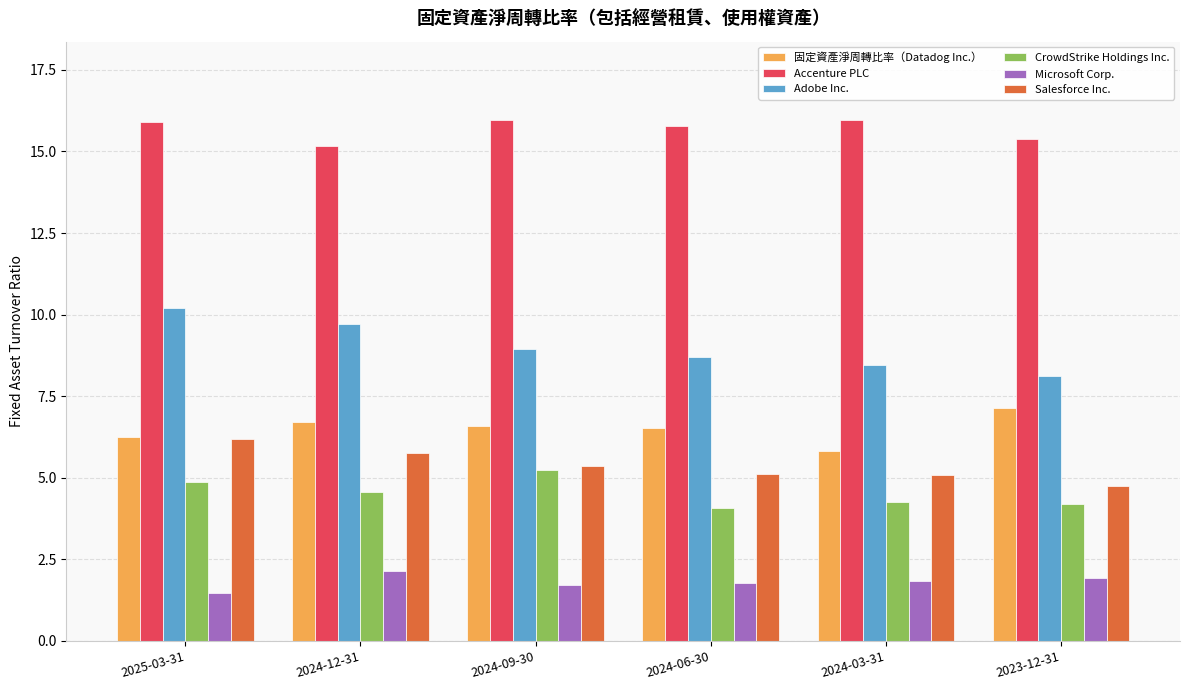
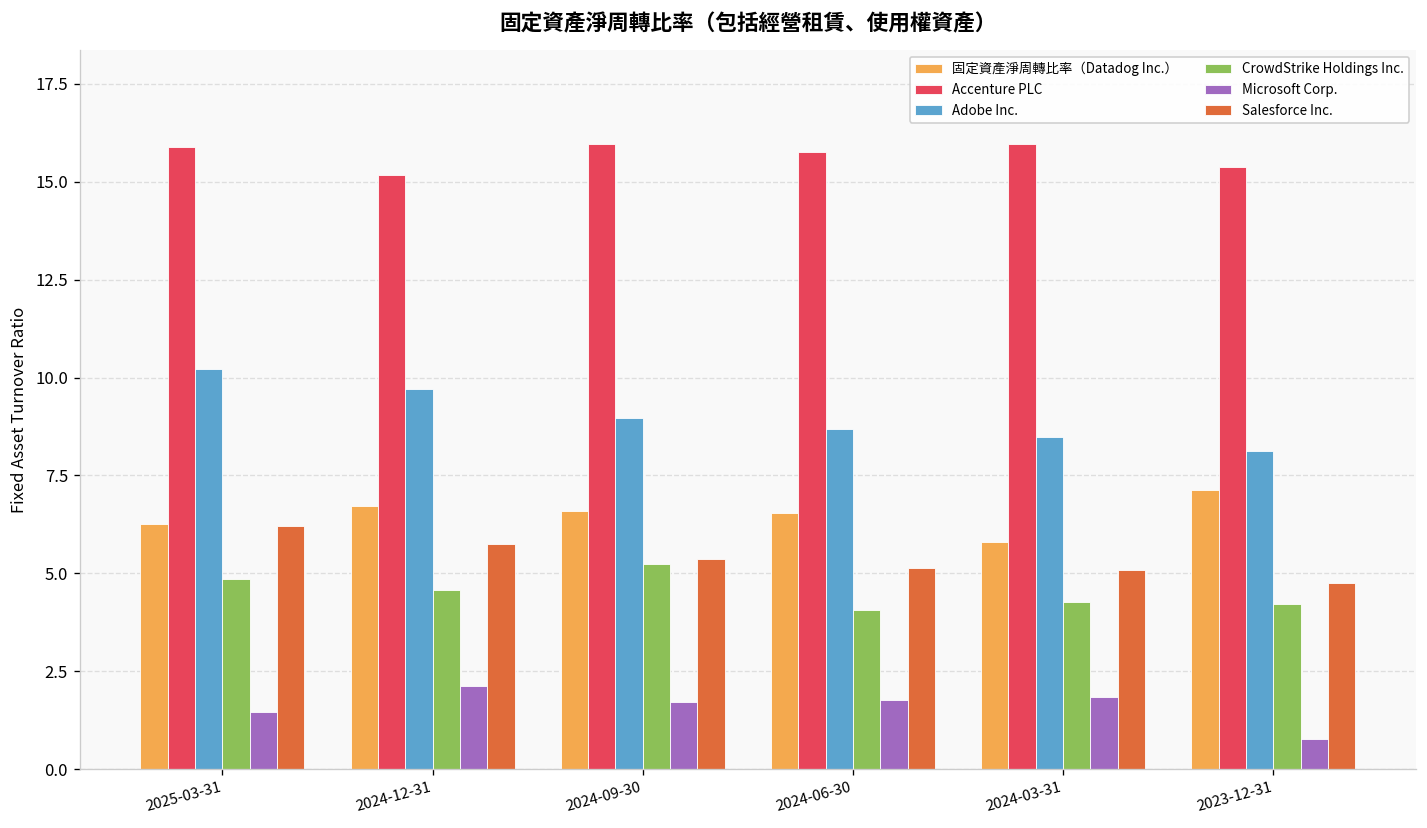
Microsoft Corp., 2023-12-31: 1.9 -> 0.8
